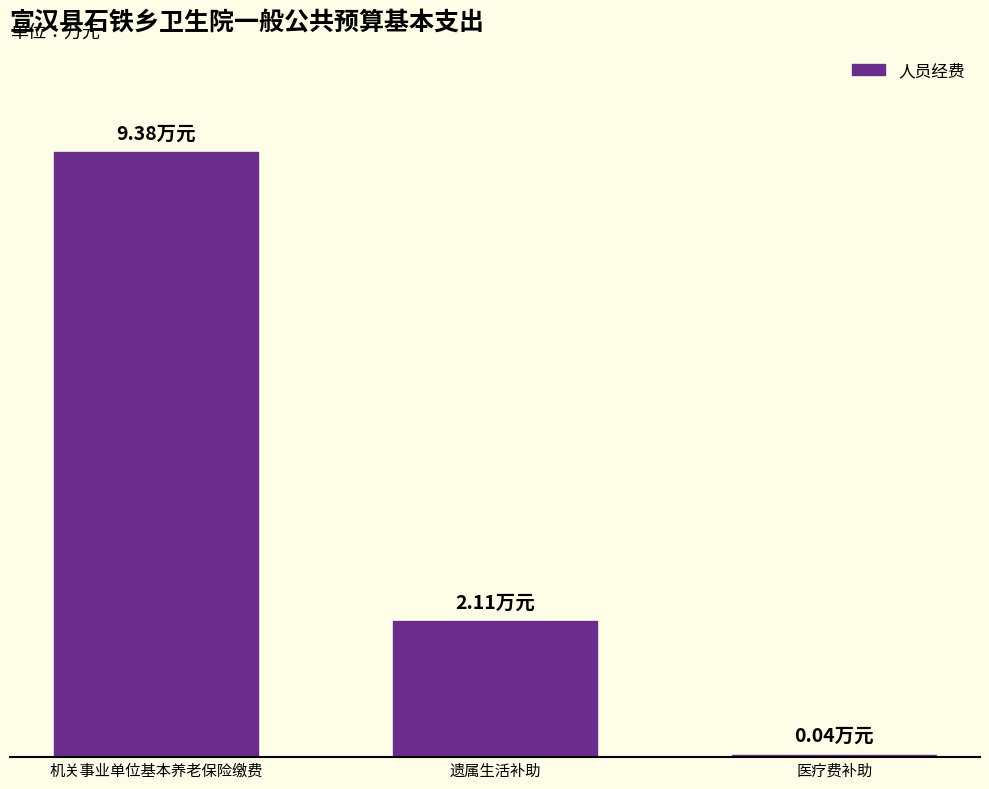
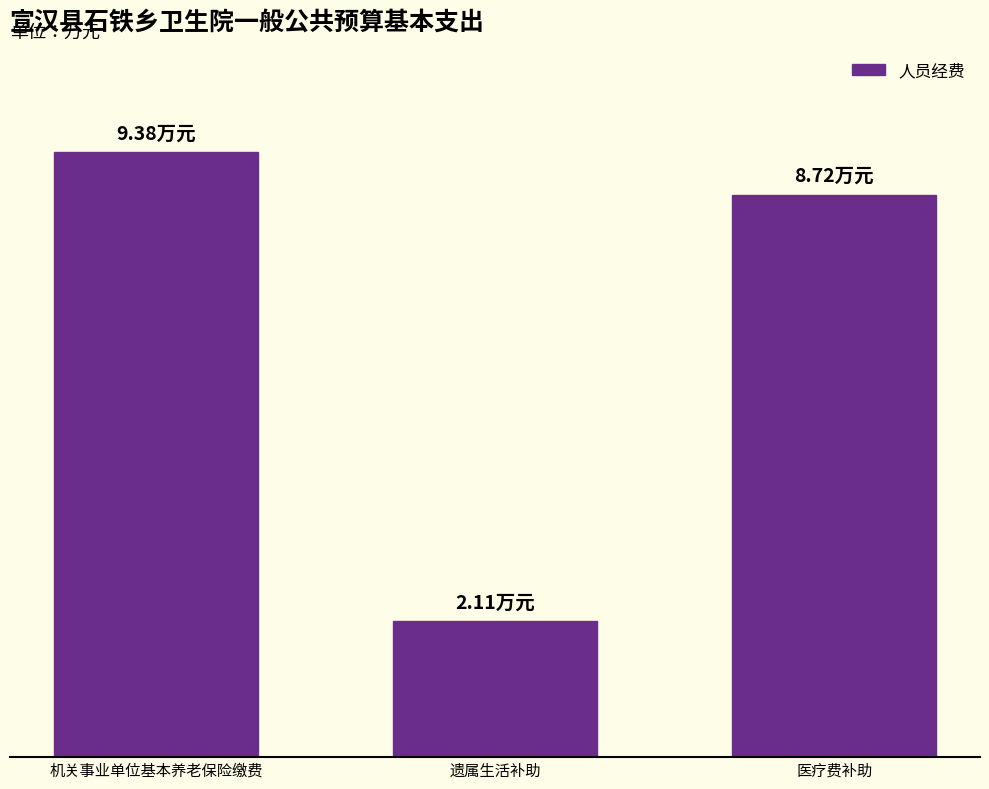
医疗费补助: 0.04 -> 8.72
